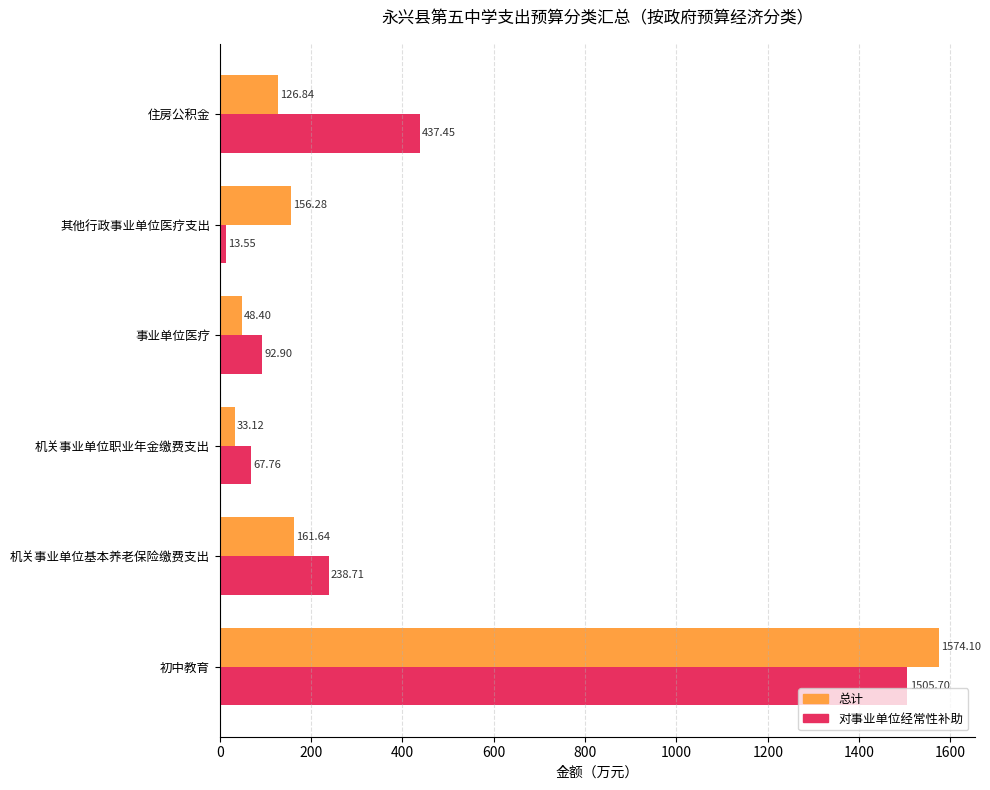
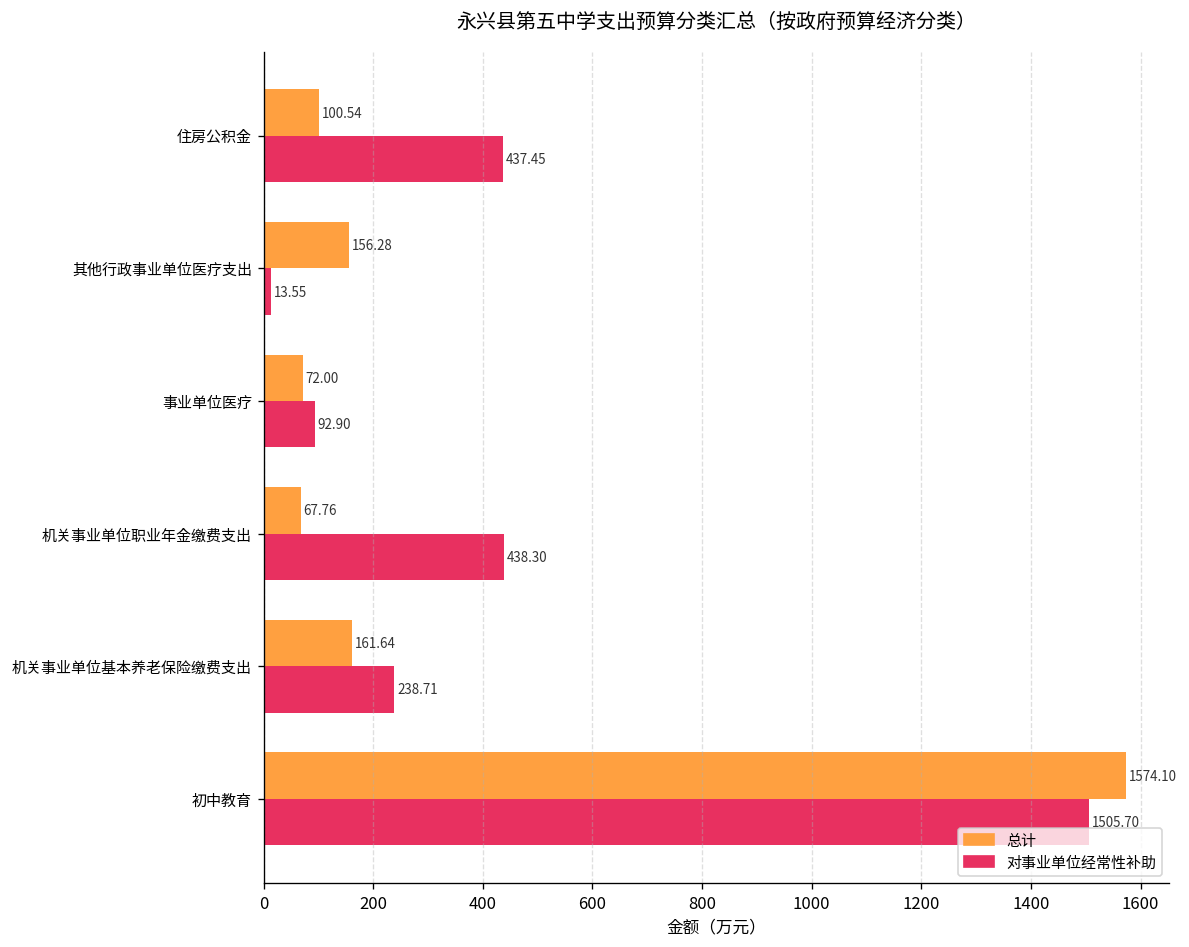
总计, 住房公积金: 126.84 -> 100.54
总计, 事业单位医疗: 48.40 -> 72.00
总计, 机关事业单位职业年金缴费支出: 33.12 -> 67.76
对事业单位经常性补助, 机关事业单位职业年金缴费支出: 67.76 -> 438.30
